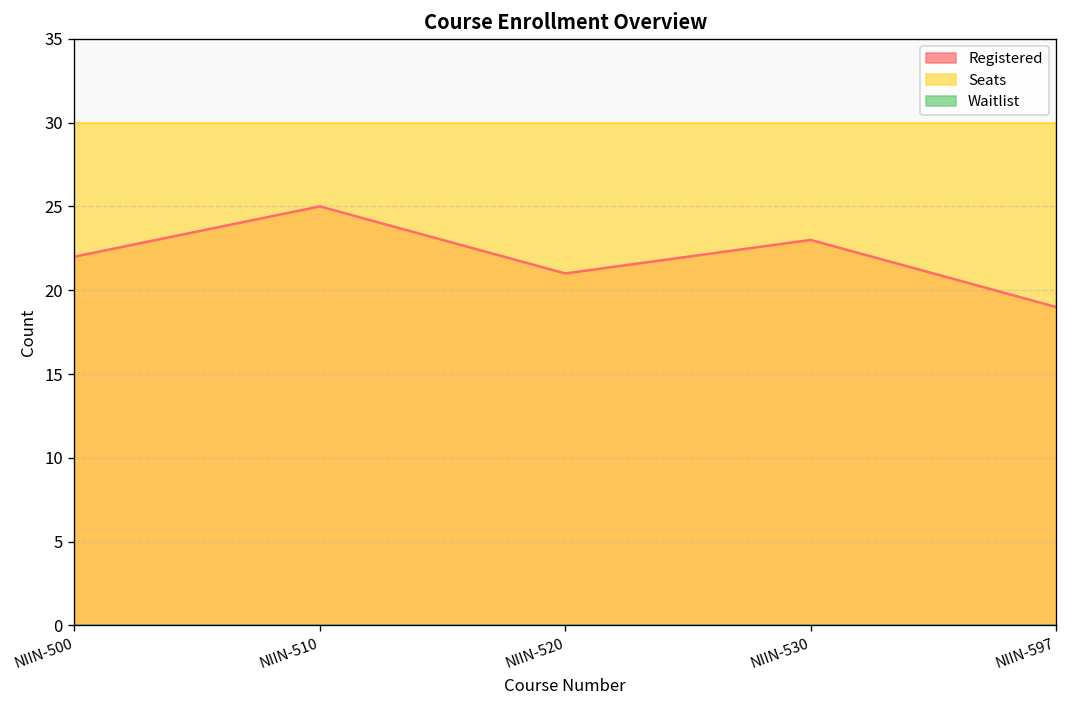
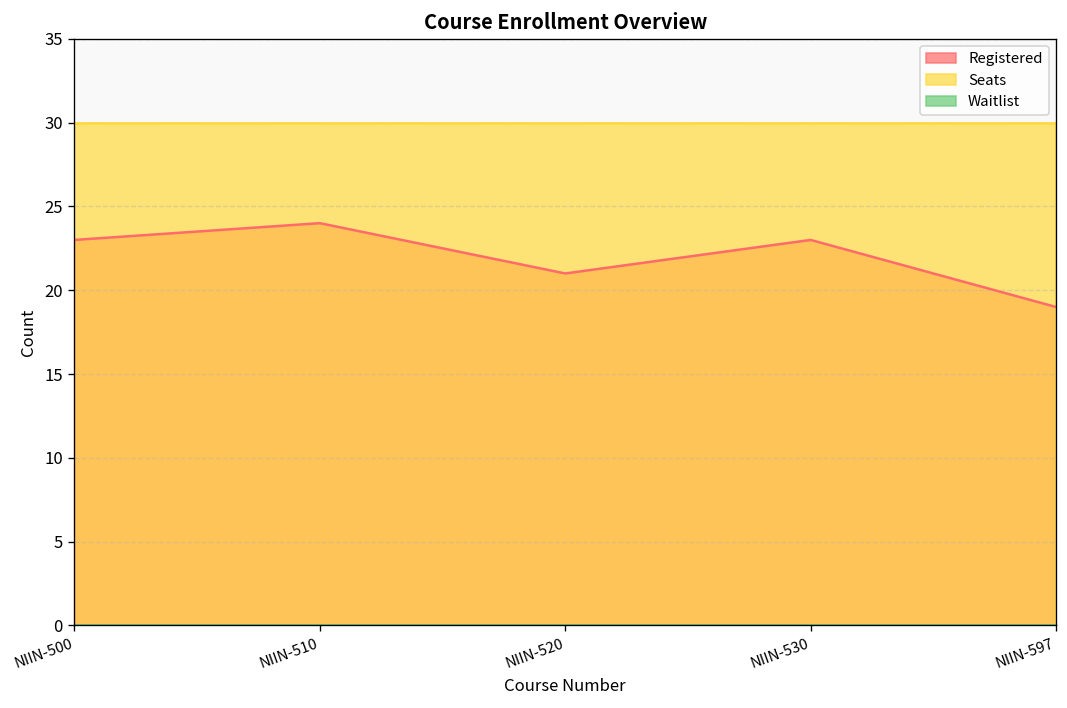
Registered, NIIN-500: 22 -> 23
Registered, NIIN-510: 25 -> 24
